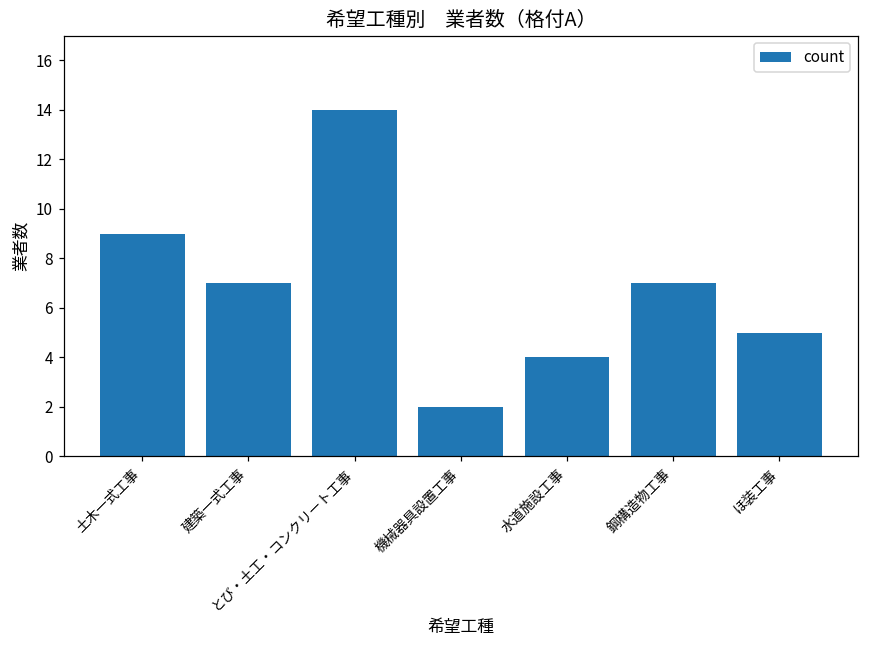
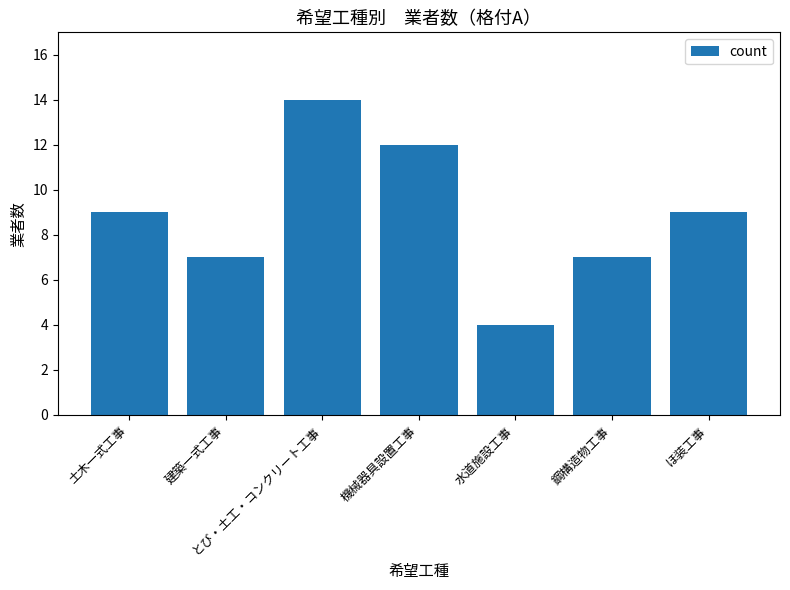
機械器具設置工事: 2 -> 12
ほ装工事: 5 -> 9
